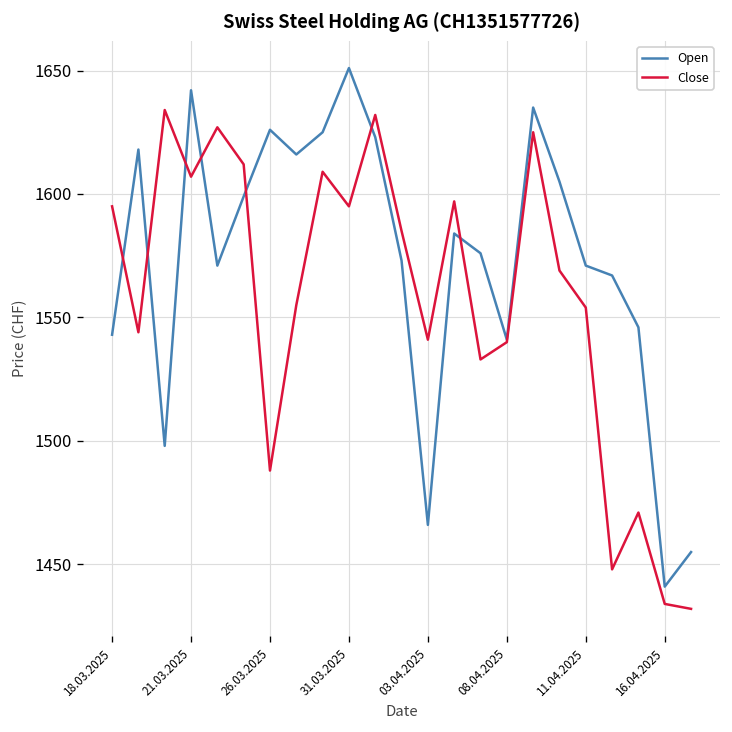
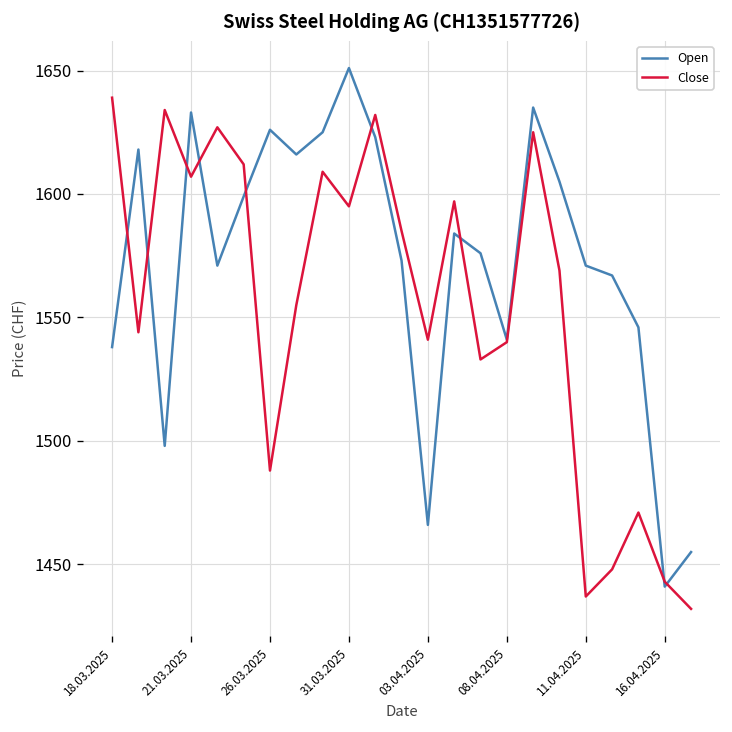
Open, 18.03.2025: 1543 -> 1538
Close, 18.03.2025: 1595 -> 1639
Open, 21.03.2025: 1642 -> 1633
Close, 11.04.2025: 1554 -> 1437
Close, 16.04.2025: 1434 -> 1443
